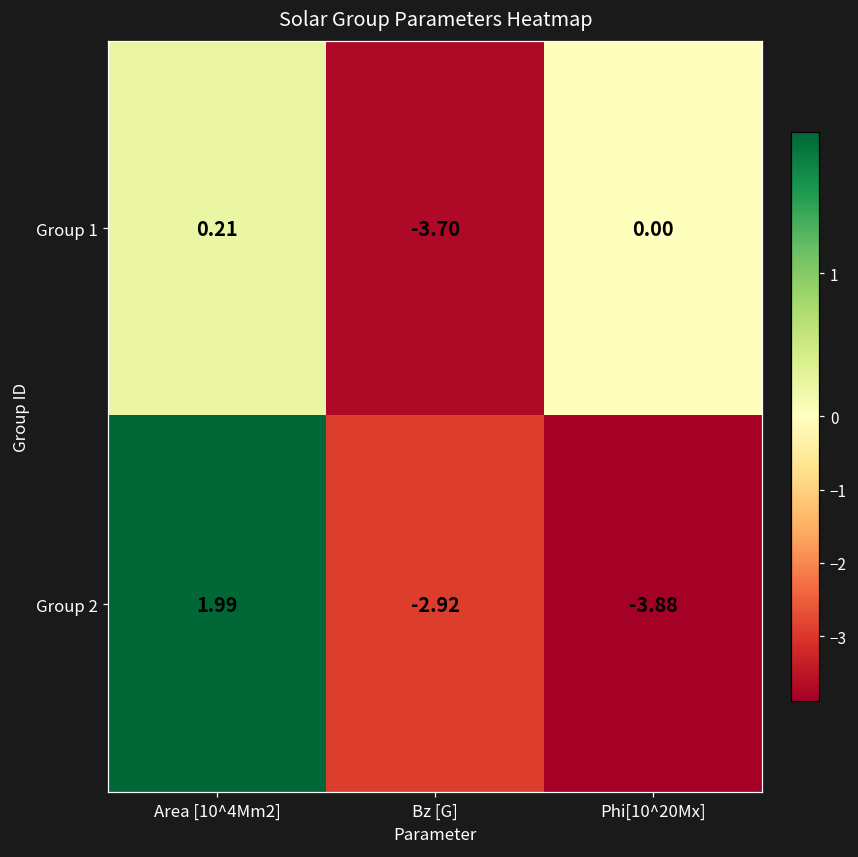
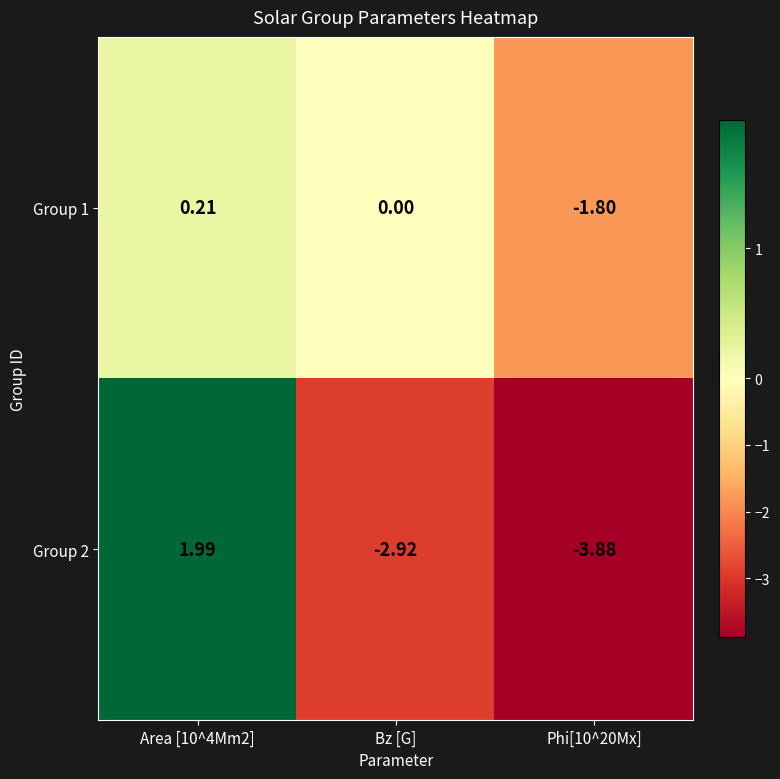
Group 1, Bz [G]: -3.70 -> 0.00
Group 1, Phi[10^20Mx]: 0.00 -> -1.80
